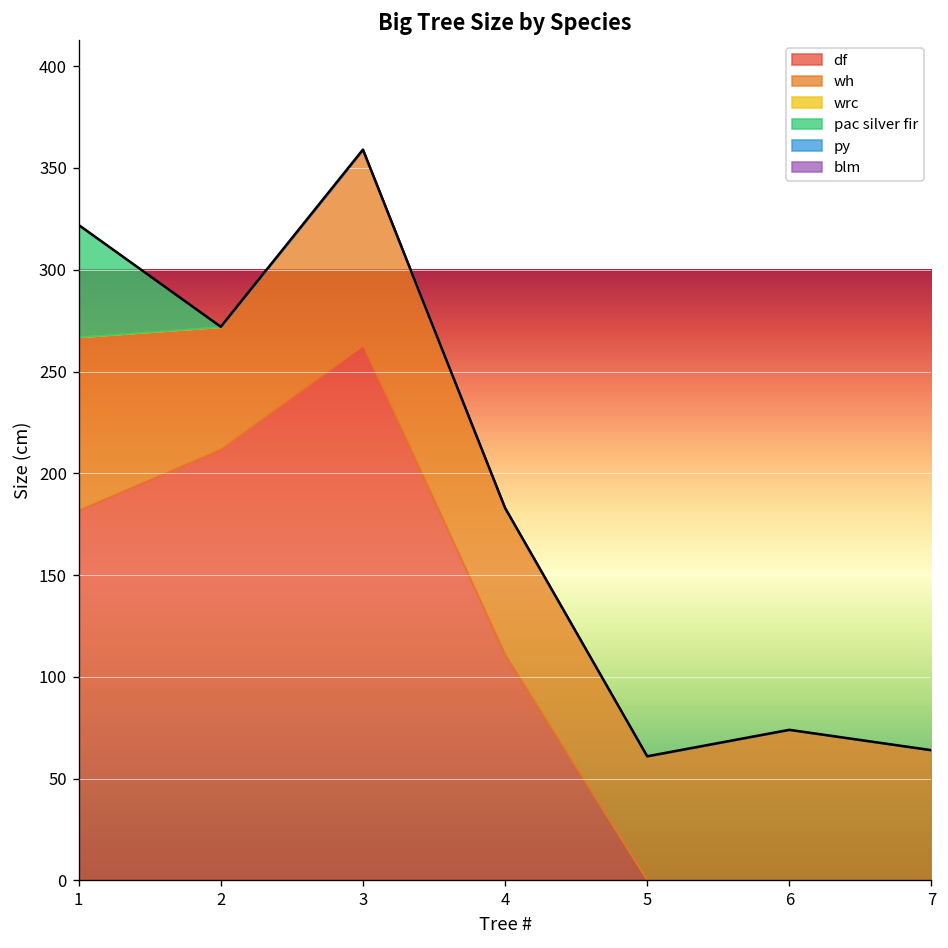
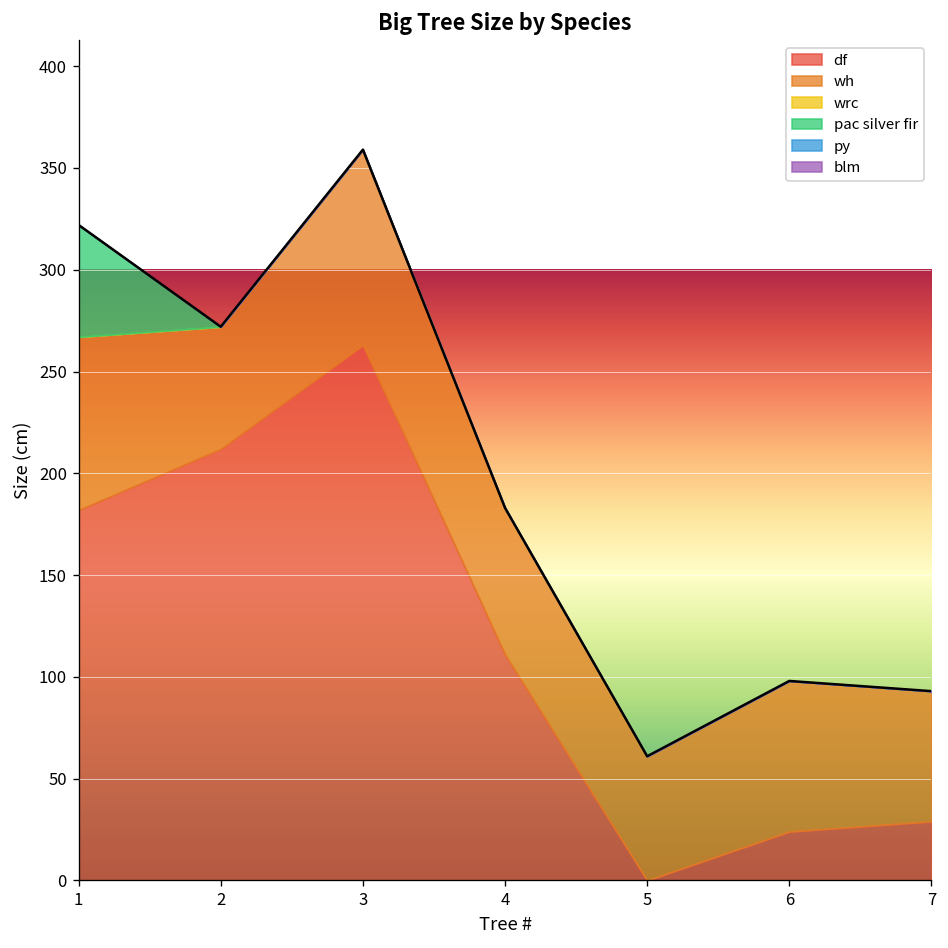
df, 6: 0 -> 24
df, 7: 0 -> 29
